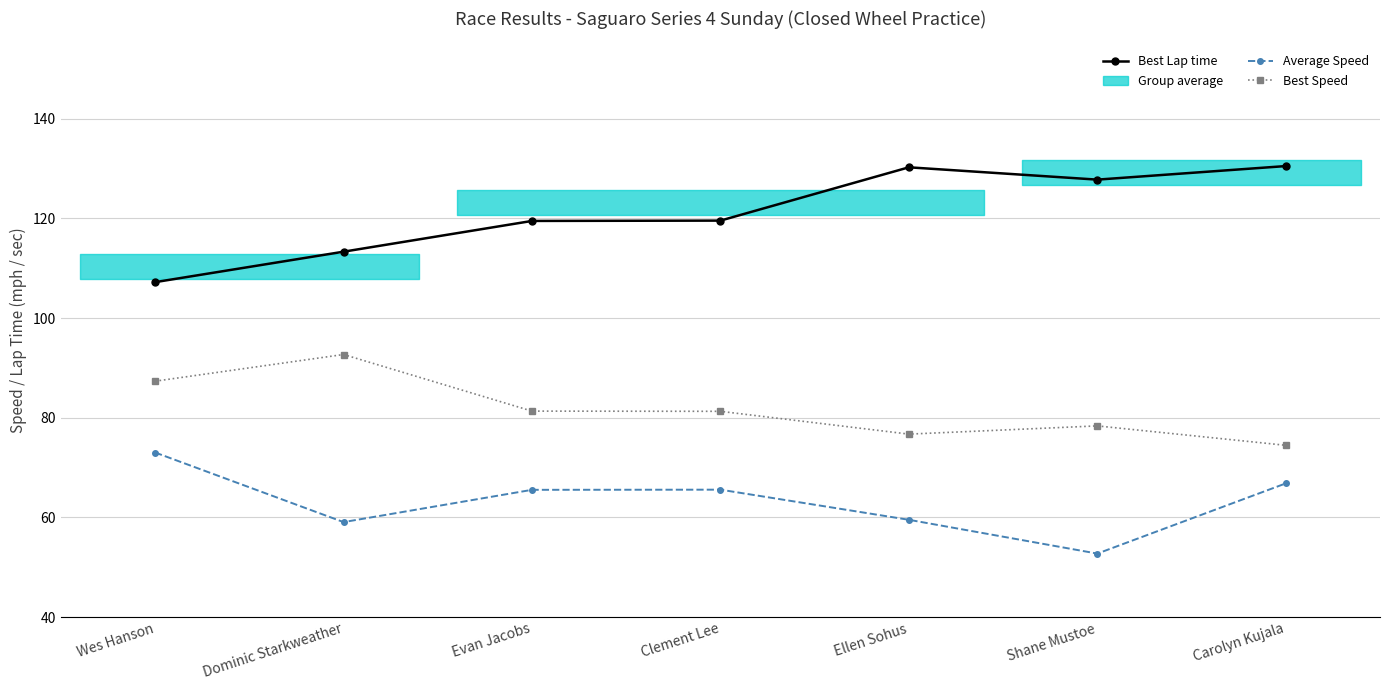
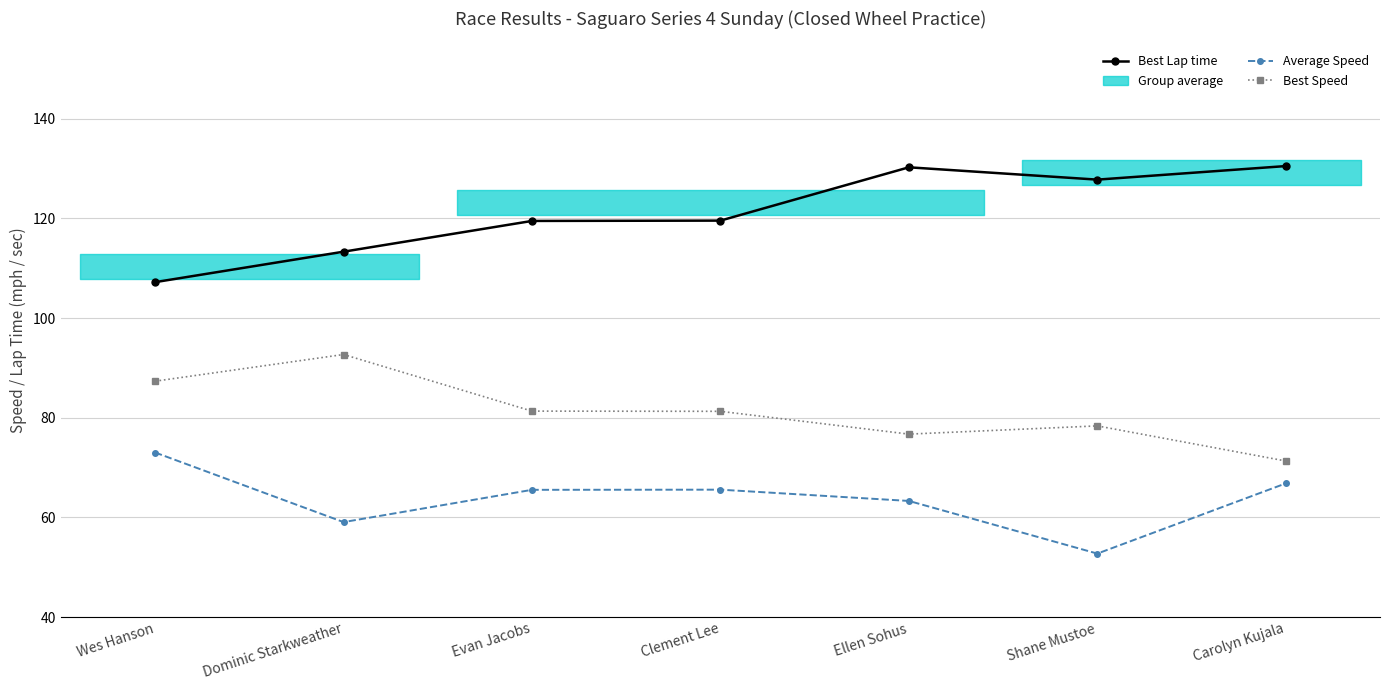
Average Speed, Ellen Sohus: 60 -> 63
Best Speed, Carolyn Kujala: 74 -> 71
